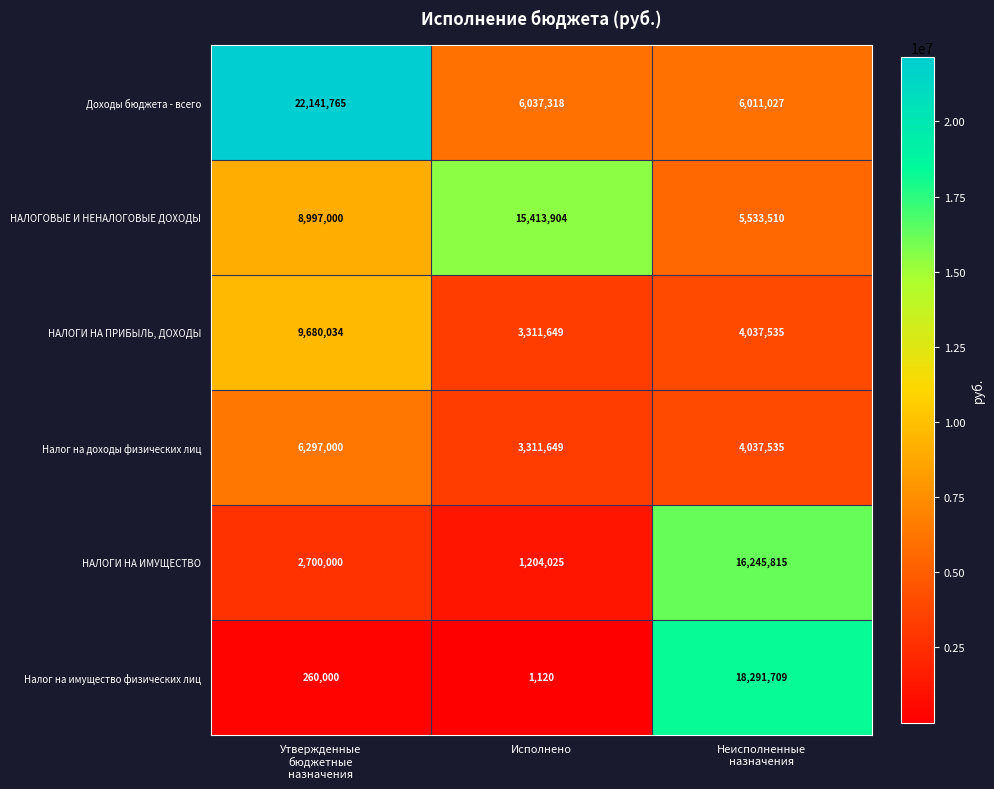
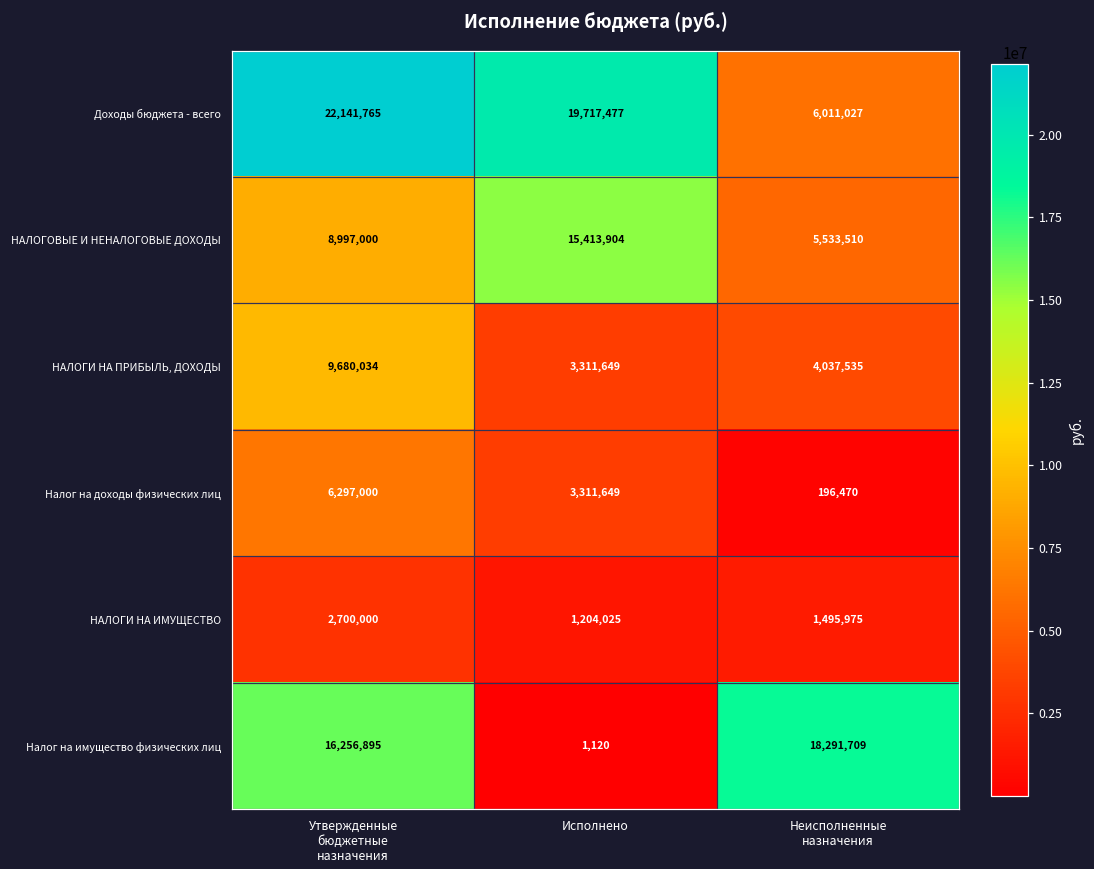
Доходы бюджета - всего, Исполнено: 6,037,318 -> 19,717,477
Налог на доходы физических лиц, Неисполненные назначения: 4,037,535 -> 196,470
НАЛОГИ НА ИМУЩЕСТВО, Неисполненные назначения: 16,245,815 -> 1,495,975
Налог на имущество физических лиц, Утвержденные бюджетные назначения: 260,000 -> 16,256,895
